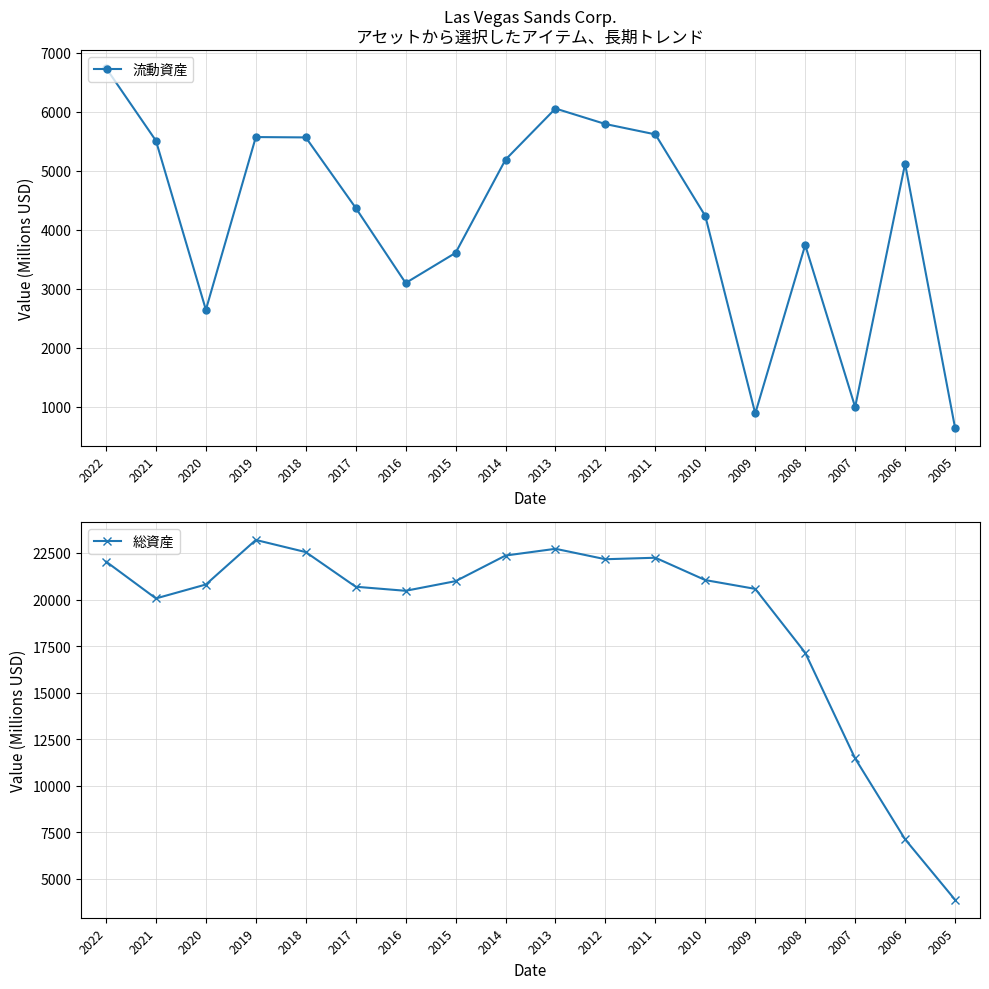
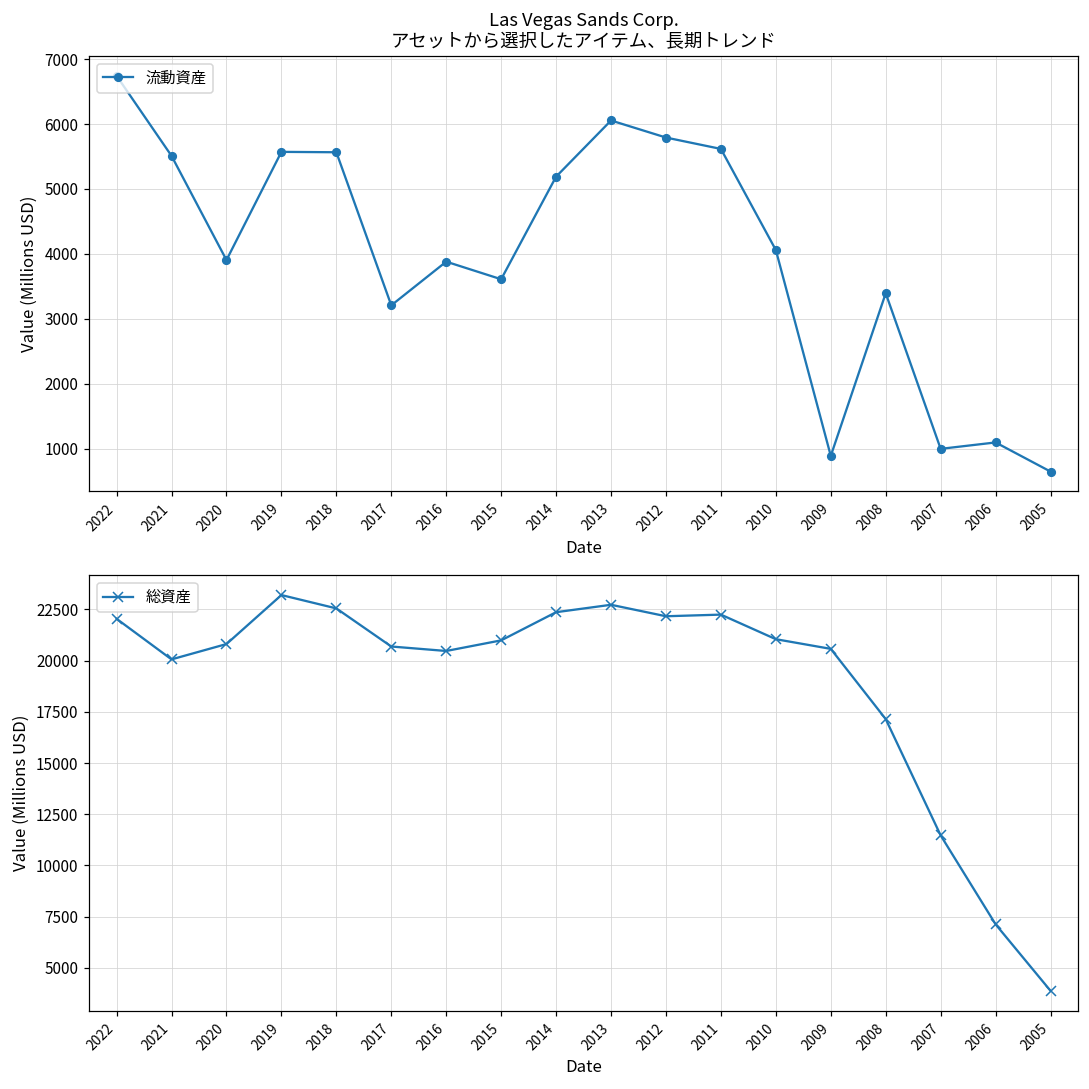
Las Vegas Sands Corp. アセットから選択したアイテム、長期トレンド, 2020: 2600 -> 3900
Las Vegas Sands Corp. アセットから選択したアイテム、長期トレンド, 2017: 4400 -> 3200
Las Vegas Sands Corp. アセットから選択したアイテム、長期トレンド, 2016: 3100 -> 3900
Las Vegas Sands Corp. アセットから選択したアイテム、長期トレンド, 2010: 4200 -> 4100
Las Vegas Sands Corp. アセットから選択したアイテム、長期トレンド, 2008: 3700 -> 3400
Las Vegas Sands Corp. アセットから選択したアイテム、長期トレンド, 2006: 5100 -> 1100
